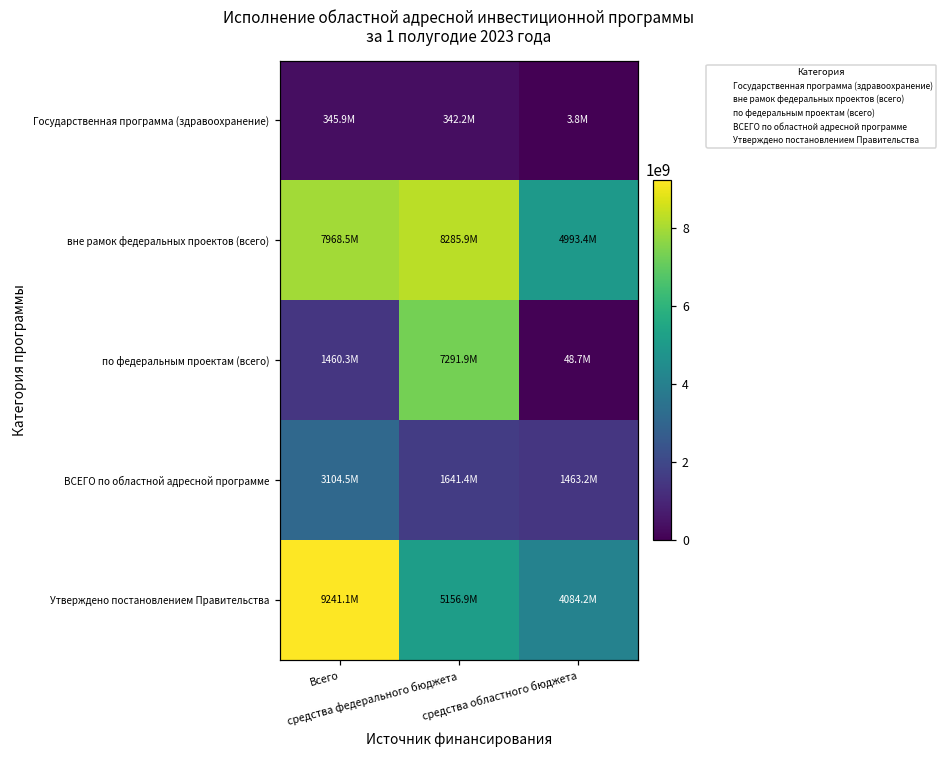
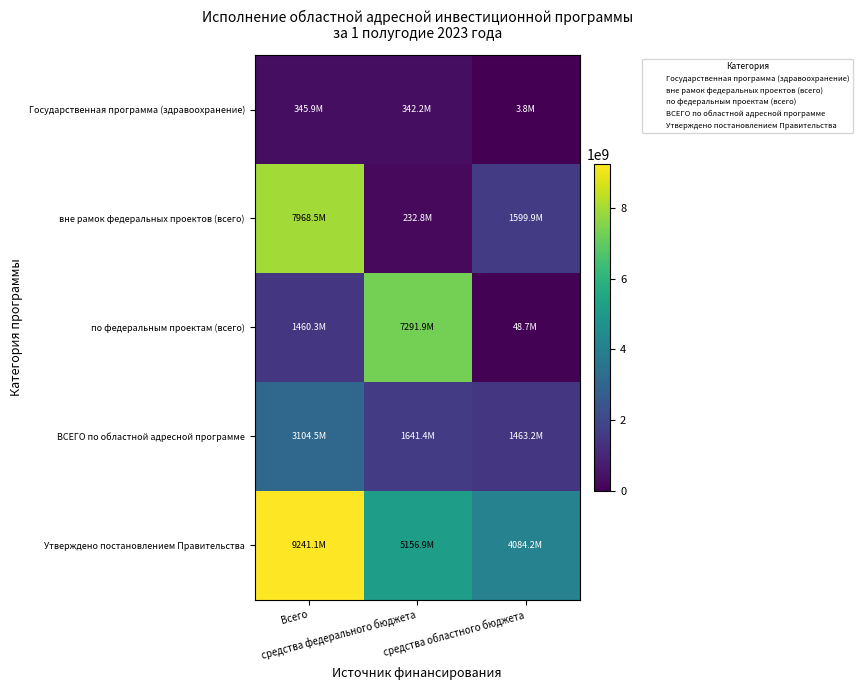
вне рамок федеральных проектов (всего), средства федерального бюджета: 8285.9M -> 232.8M
вне рамок федеральных проектов (всего), средства областного бюджета: 4993.4M -> 1599.9M
